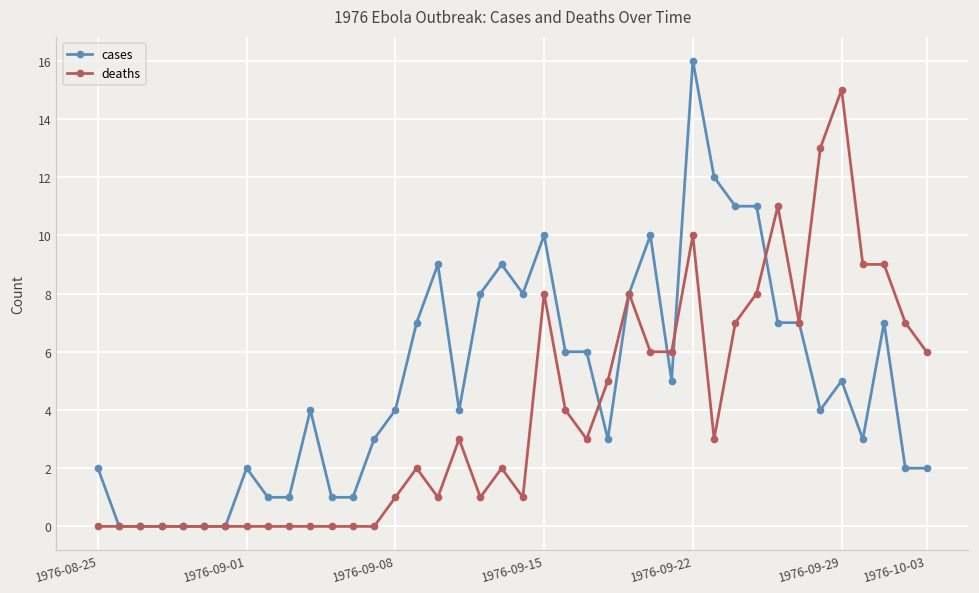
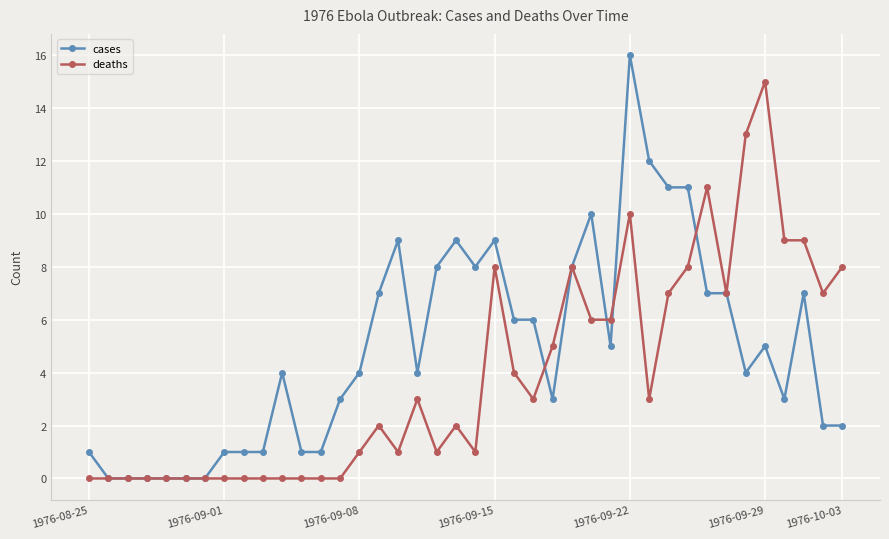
cases, 1976-08-25: 2 -> 1
cases, 1976-09-01: 2 -> 1
cases, 1976-09-15: 10 -> 9
deaths, 1976-10-03: 6 -> 8
